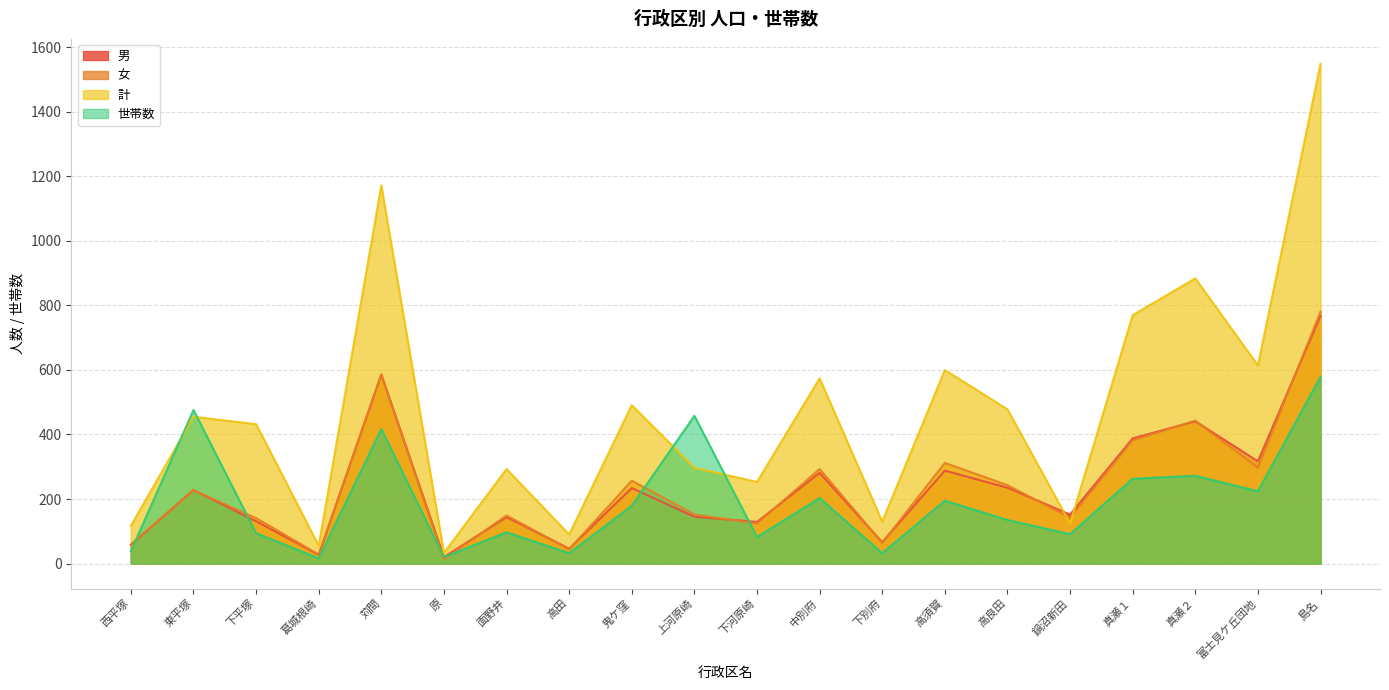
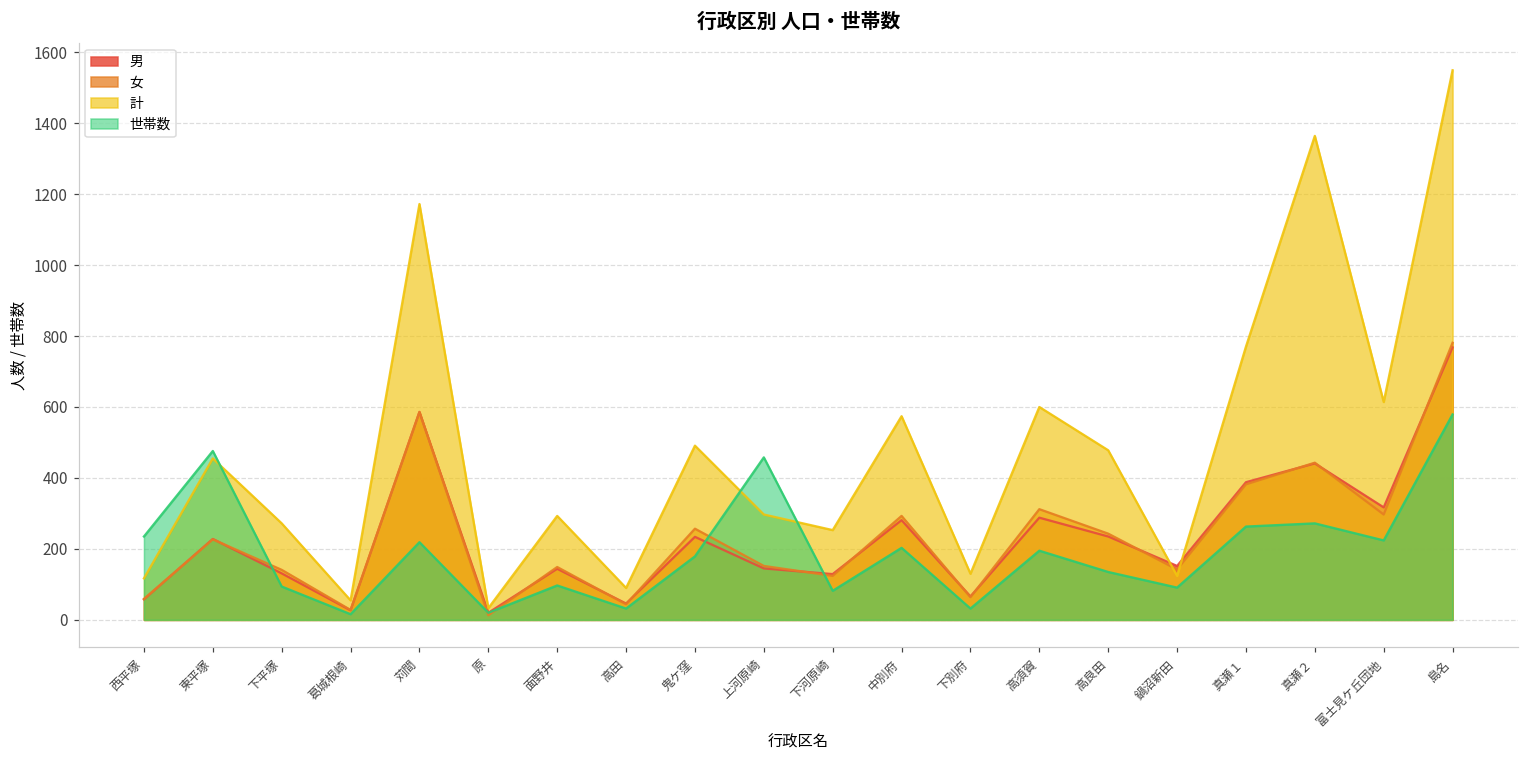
世帯数, 西平塚: 40 -> 240
計, 下平塚: 430 -> 270
世帯数, 苅間: 420 -> 220
計, 真瀬２: 880 -> 1360
